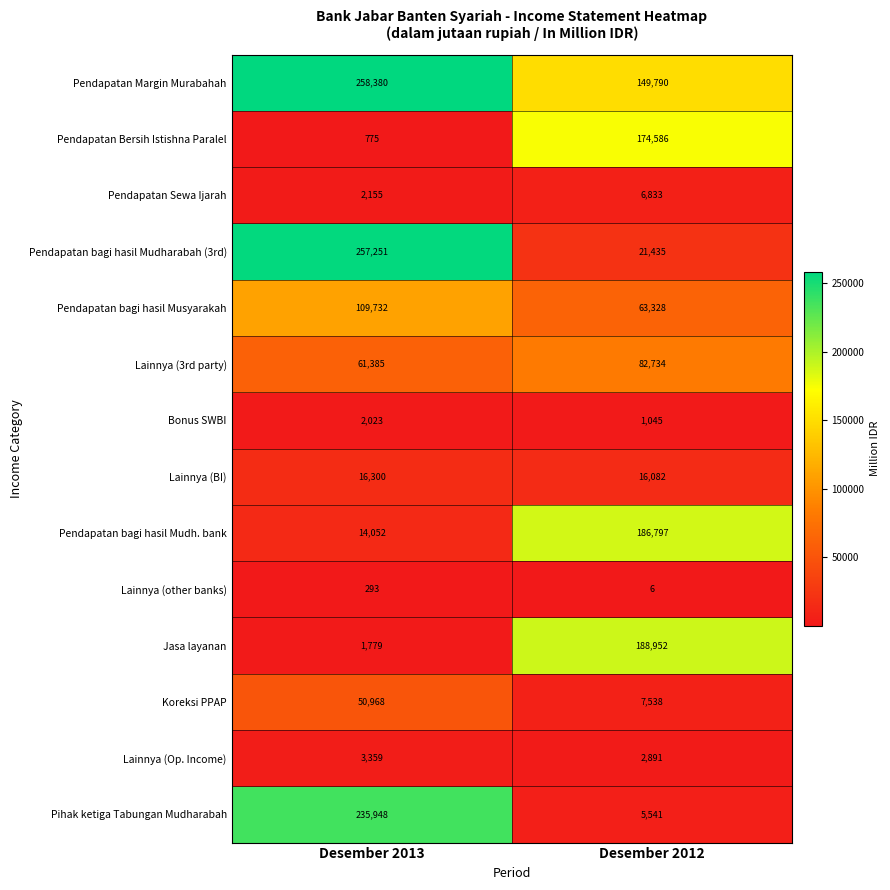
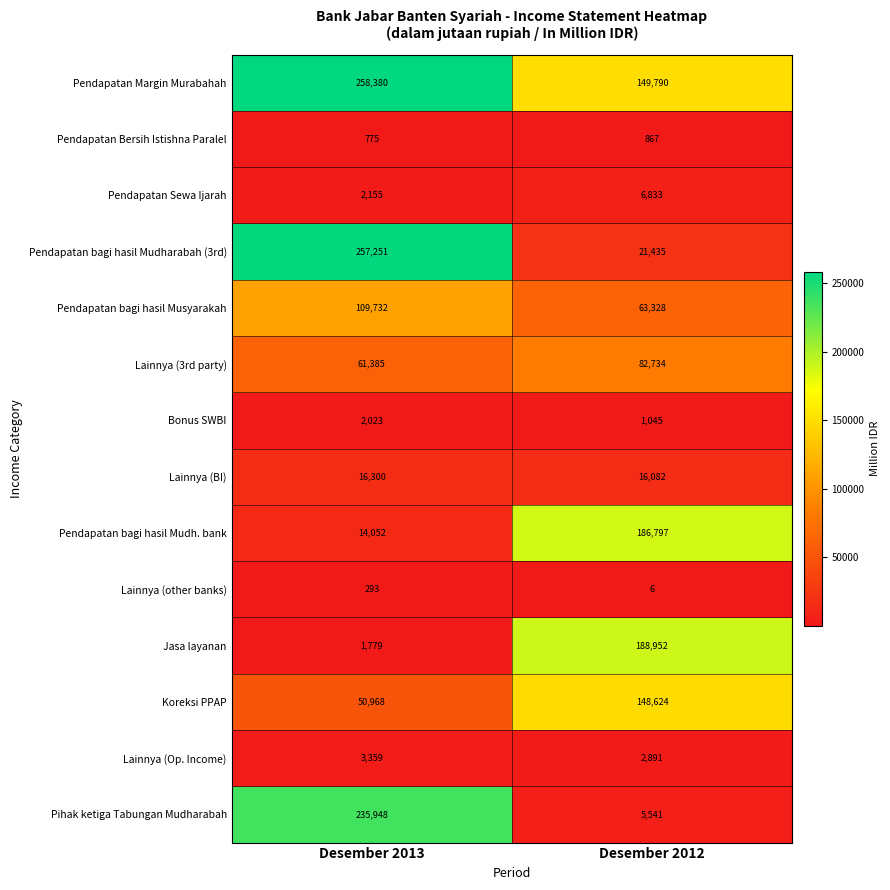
Pendapatan Bersih Istishna Paralel, Desember 2012: 174,586 -> 867
Koreksi PPAP, Desember 2012: 7,538 -> 148,624
